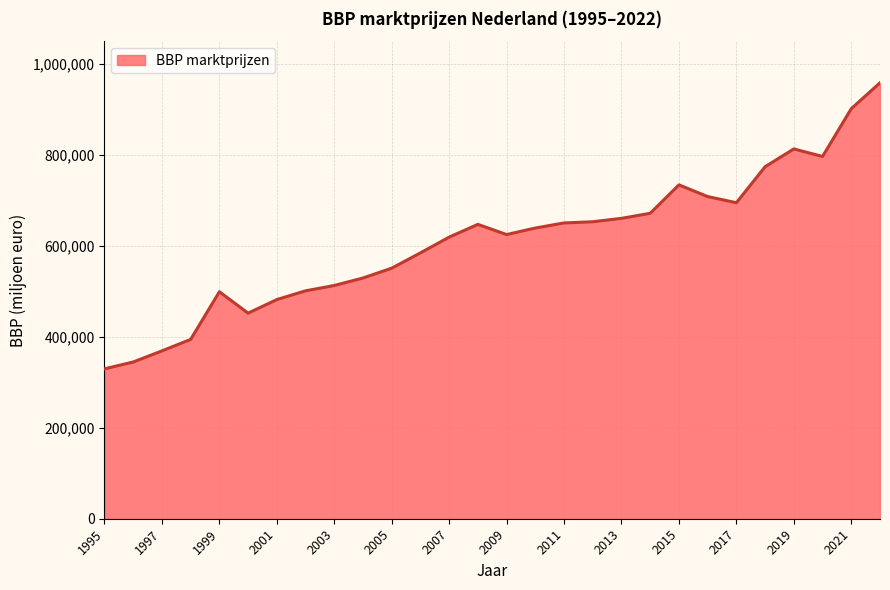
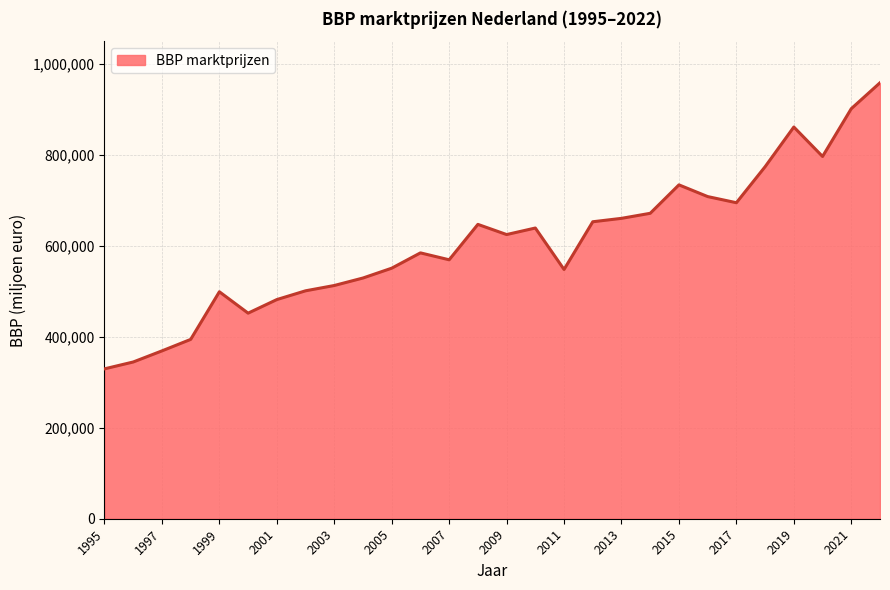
2007: 620,000 -> 570,000
2011: 650,000 -> 550,000
2019: 810,000 -> 860,000
